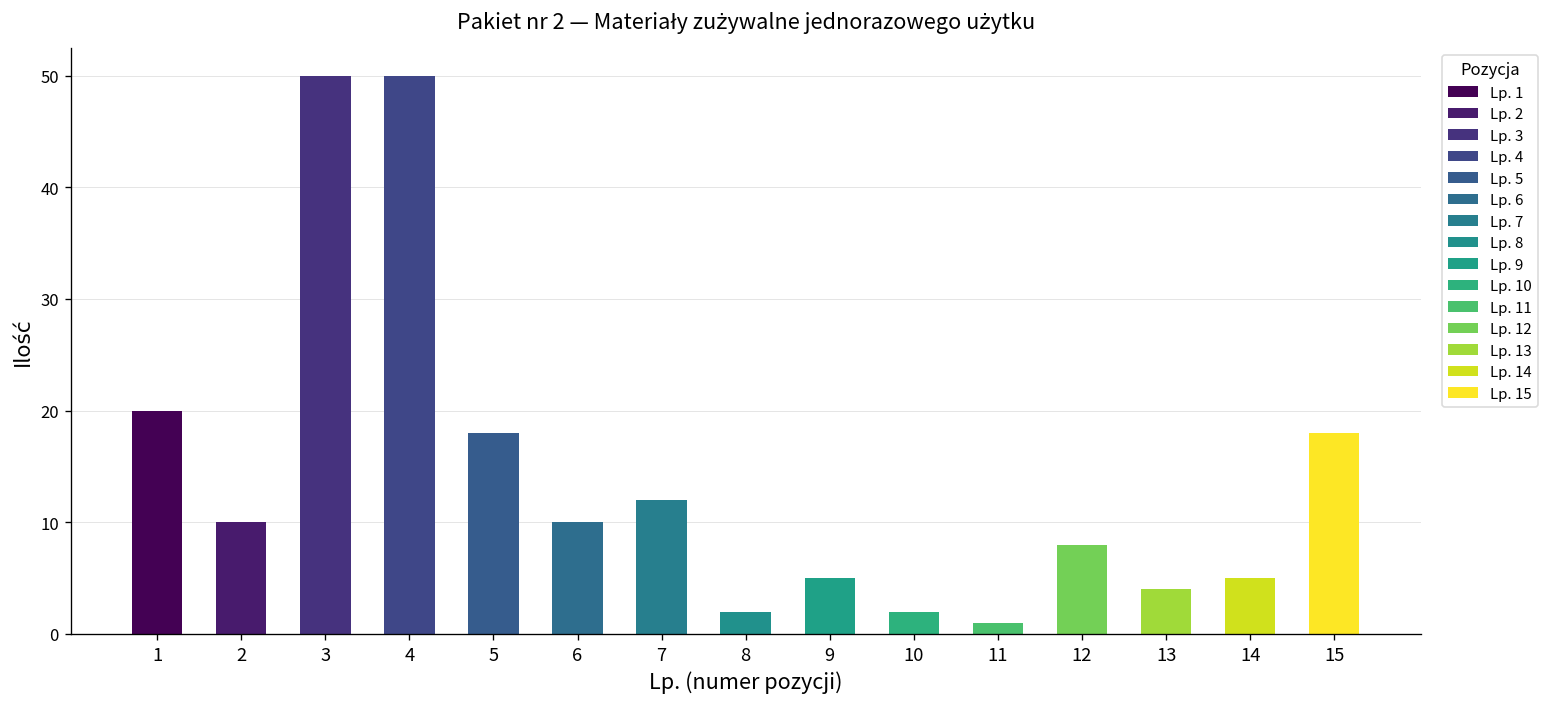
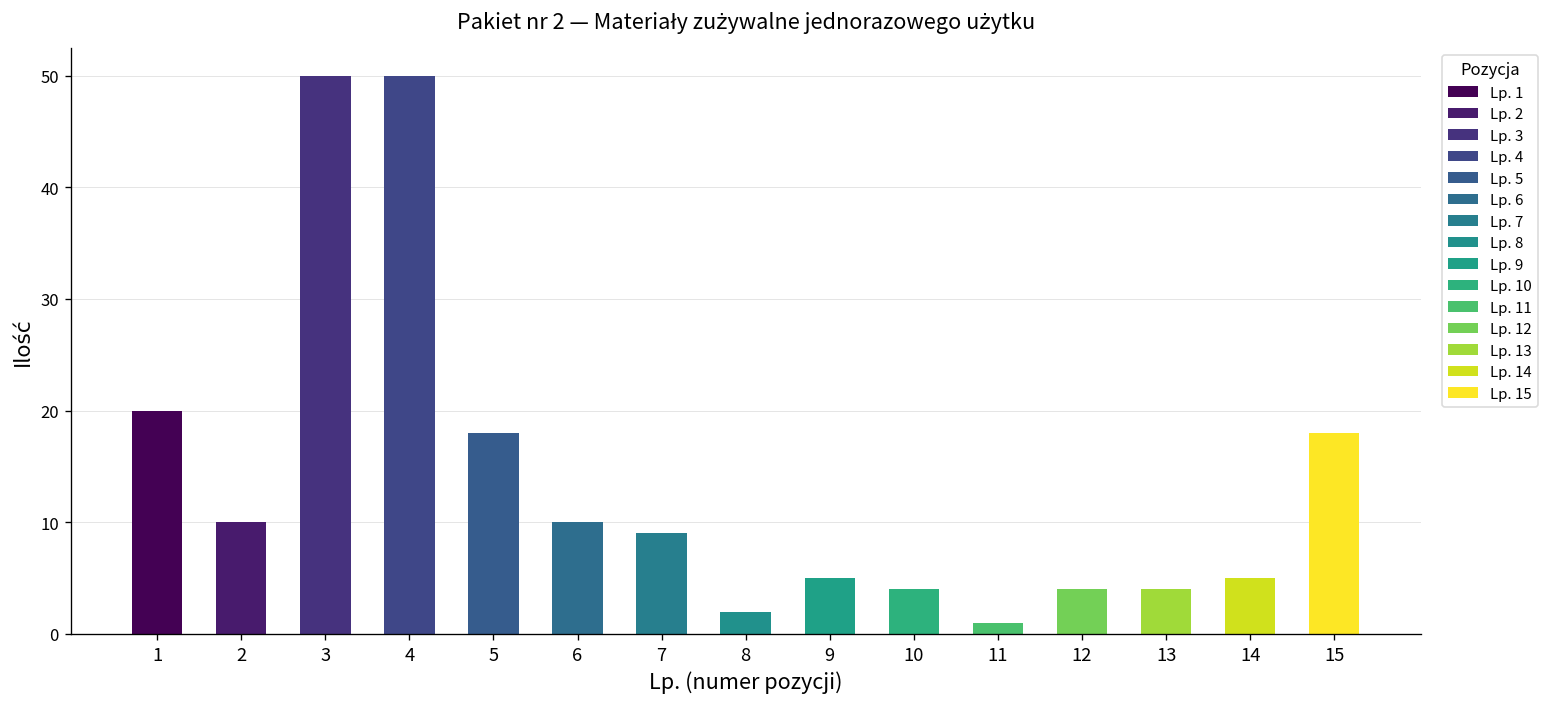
7: 12 -> 9
10: 2 -> 4
12: 8 -> 4
